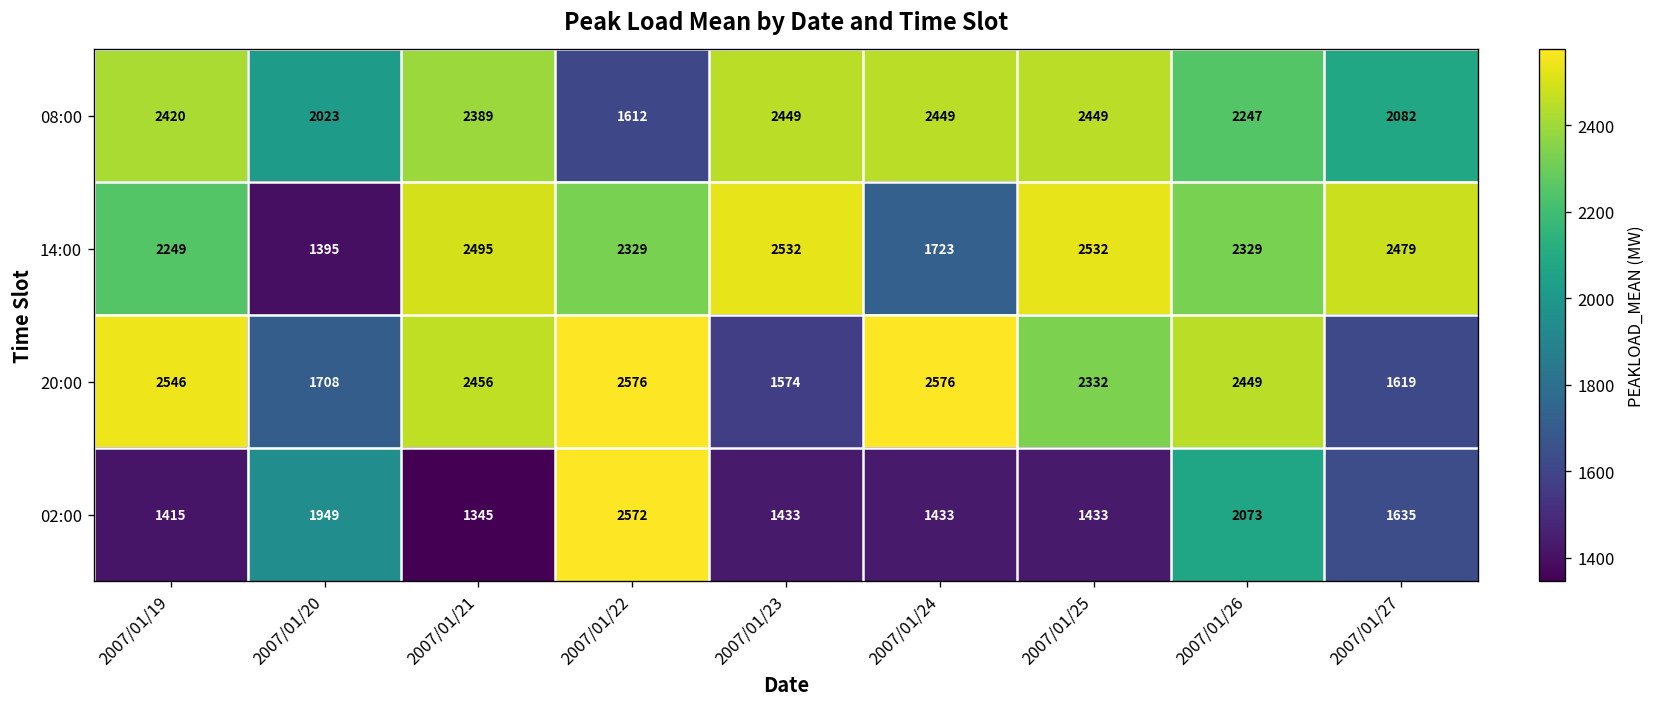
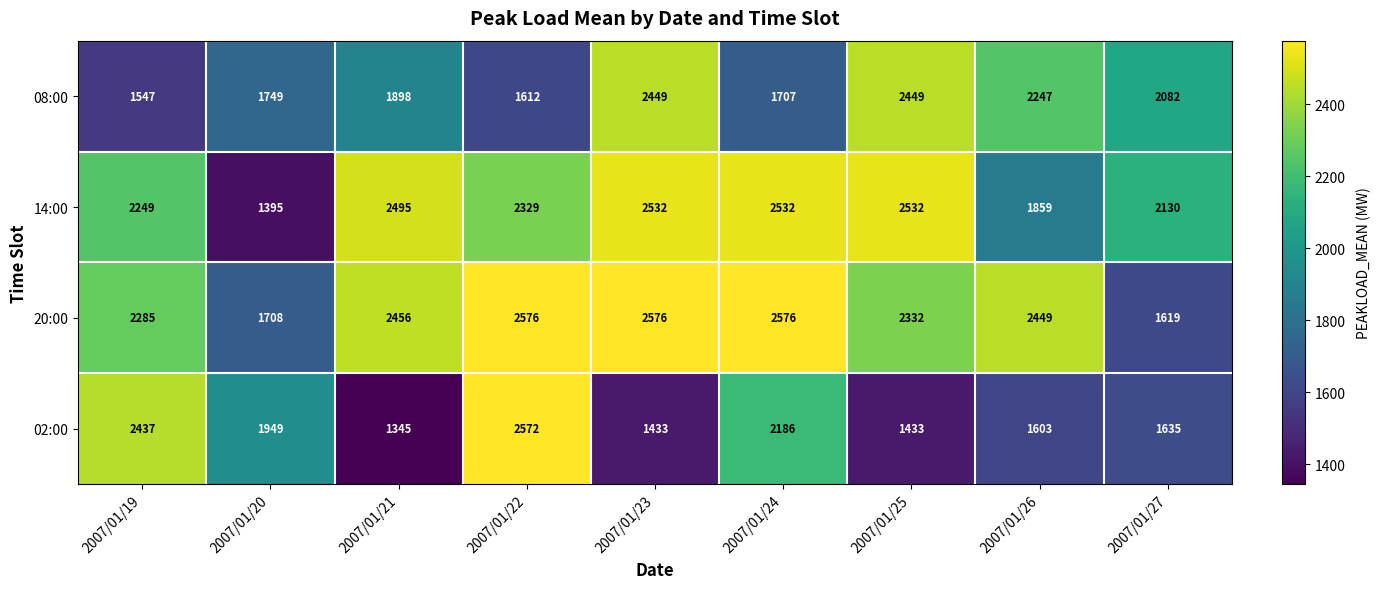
08:00, 2007/01/19: 2420 -> 1547
08:00, 2007/01/20: 2023 -> 1749
08:00, 2007/01/21: 2389 -> 1898
08:00, 2007/01/24: 2449 -> 1707
14:00, 2007/01/24: 1723 -> 2532
14:00, 2007/01/26: 2329 -> 1859
14:00, 2007/01/27: 2479 -> 2130
20:00, 2007/01/19: 2546 -> 2285
20:00, 2007/01/23: 1574 -> 2576
02:00, 2007/01/19: 1415 -> 2437
02:00, 2007/01/24: 1433 -> 2186
02:00, 2007/01/26: 2073 -> 1603
